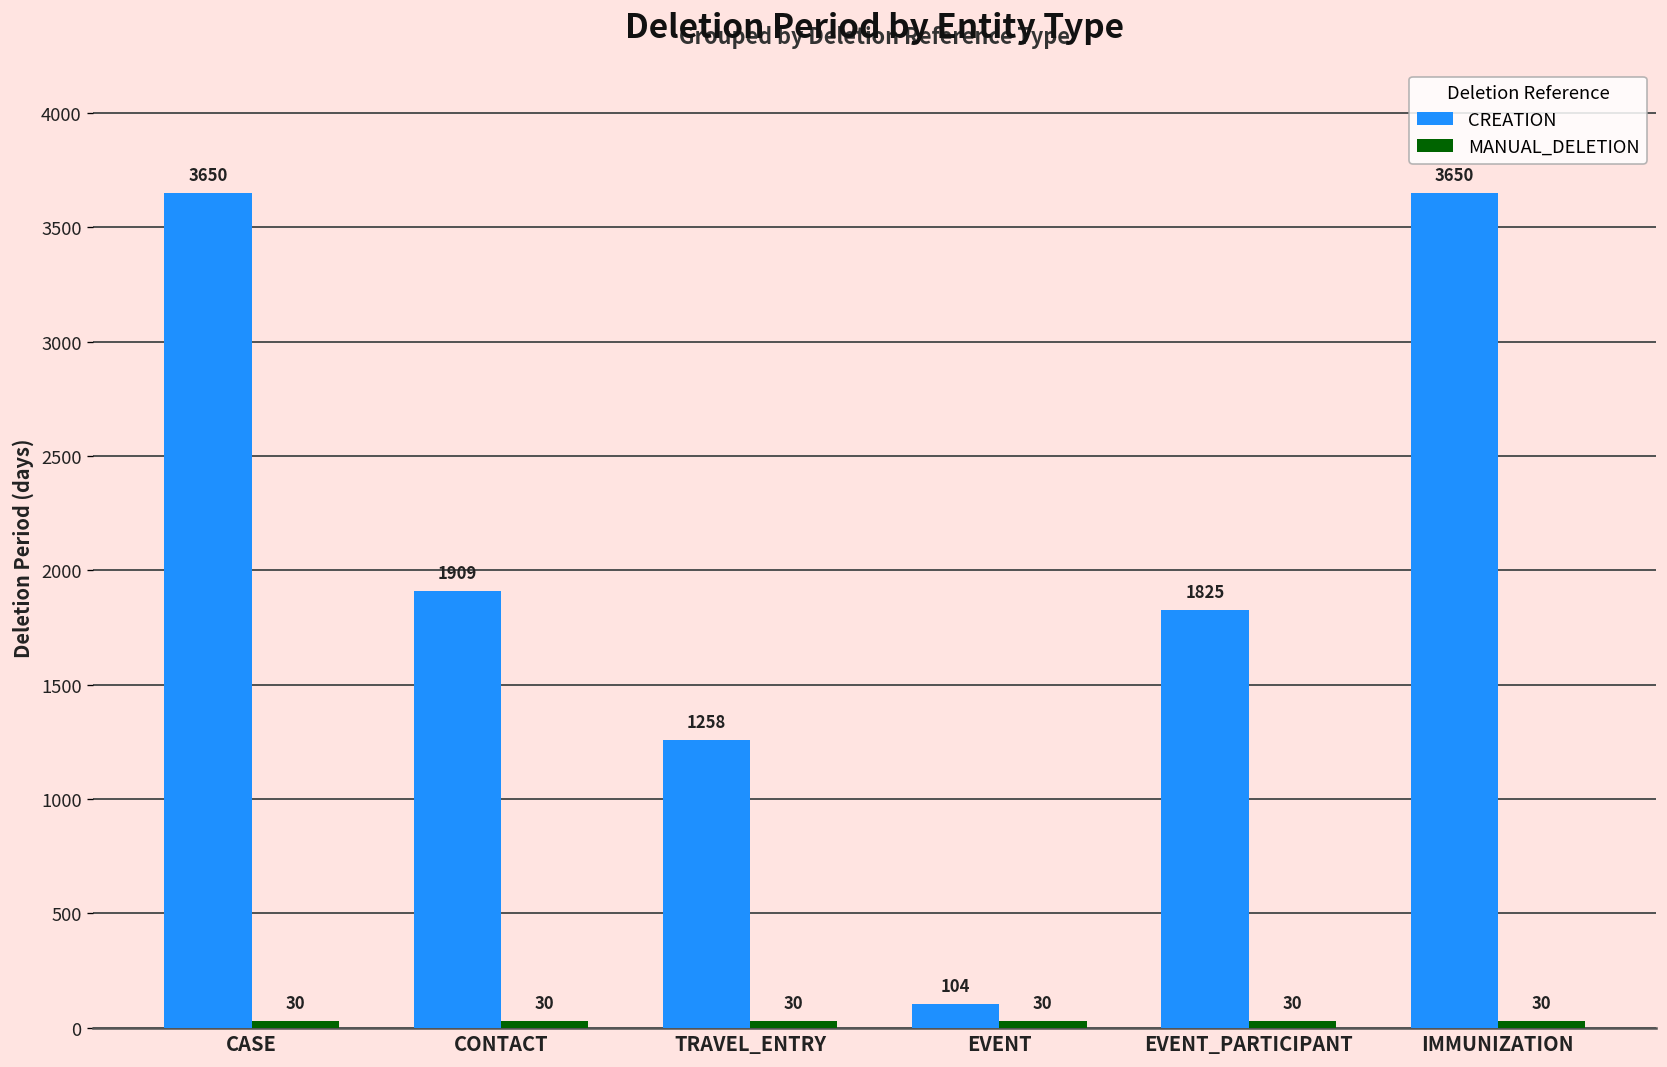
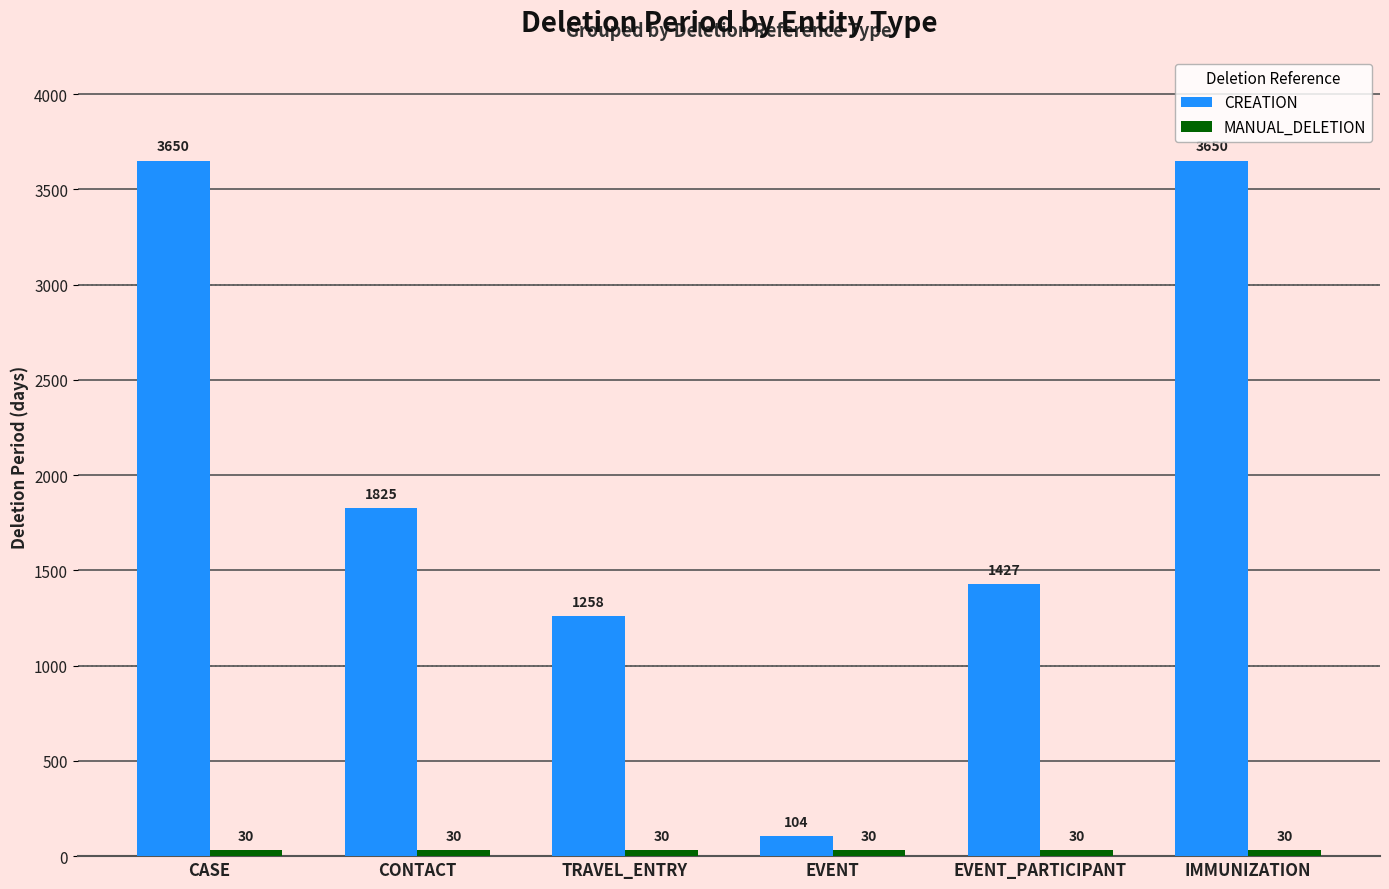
CREATION, CONTACT: 1909 -> 1825
CREATION, EVENT_PARTICIPANT: 1825 -> 1427
